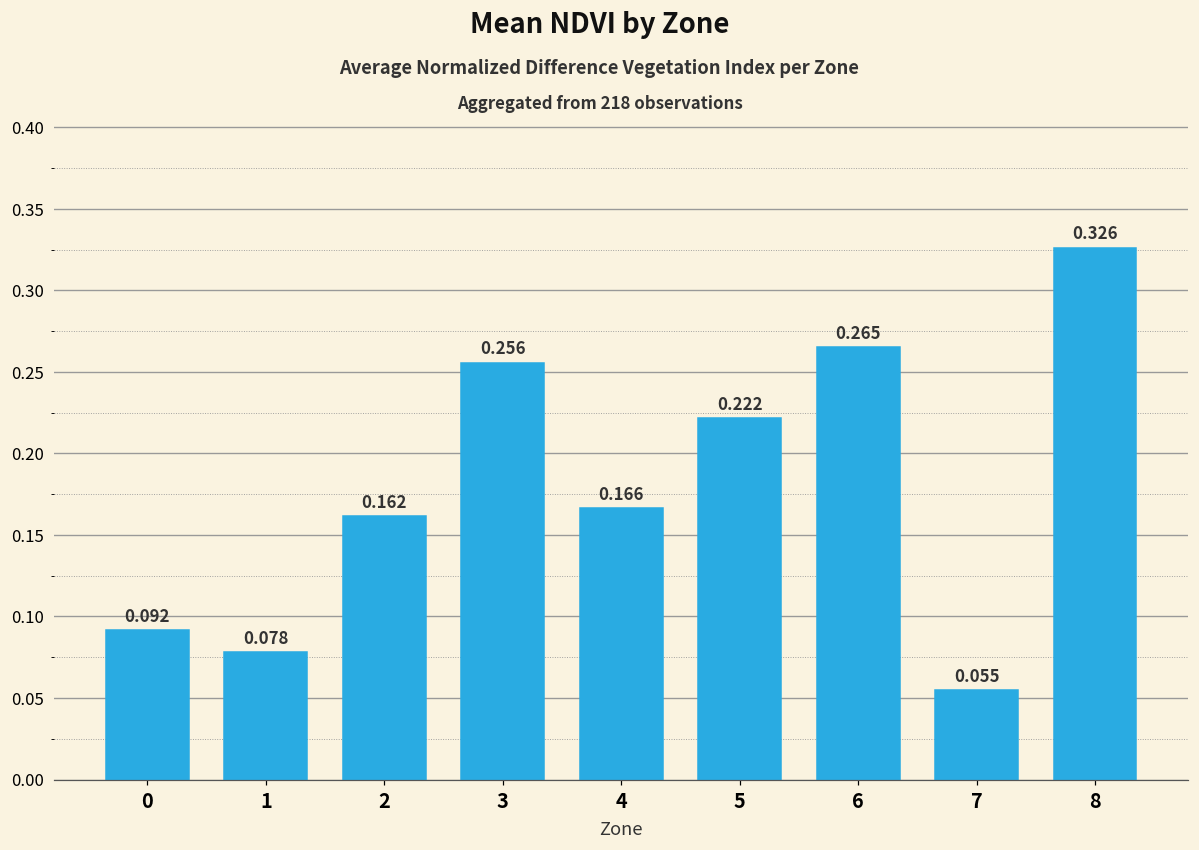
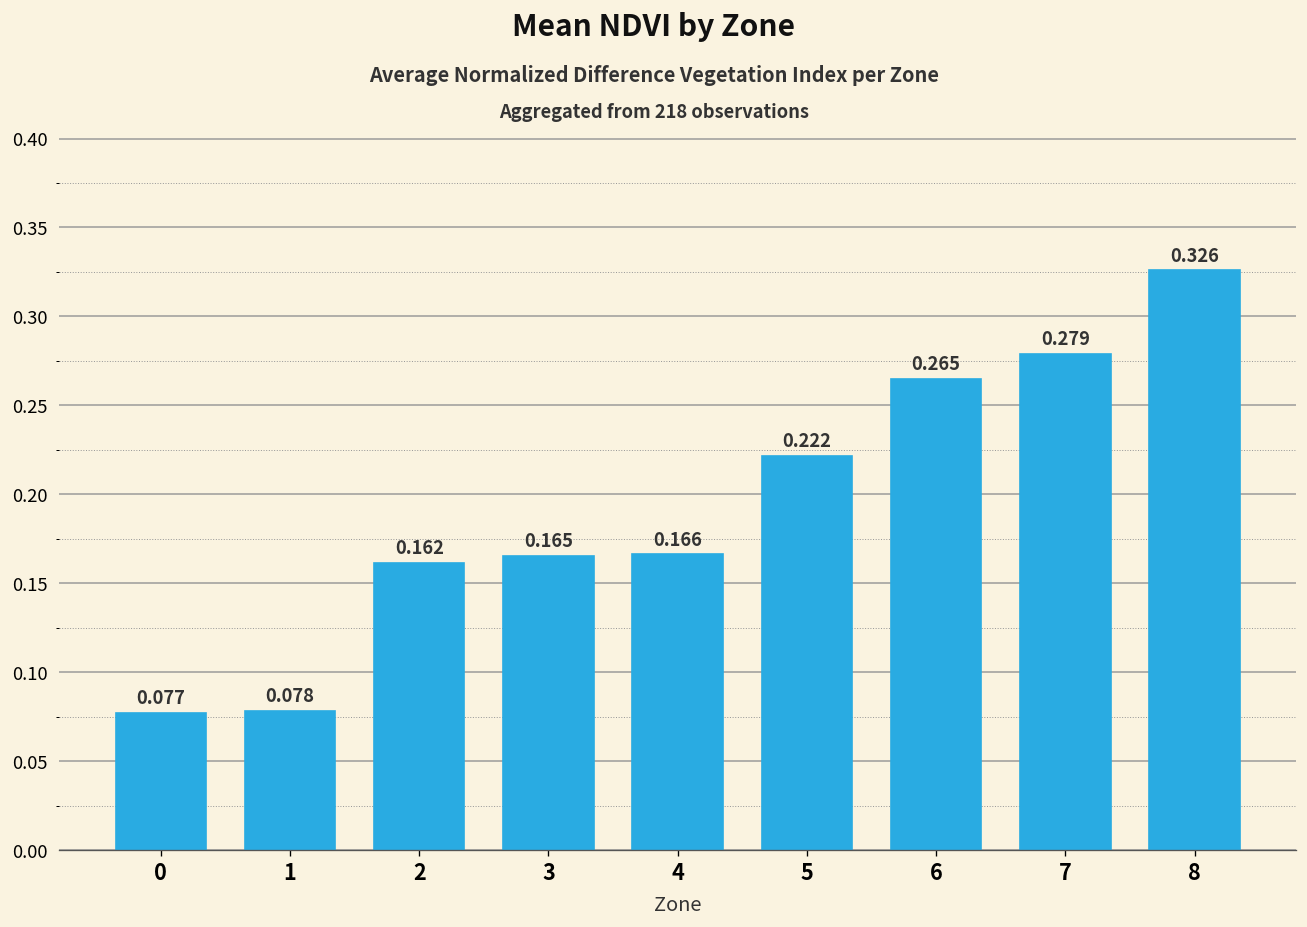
0: 0.092 -> 0.077
3: 0.256 -> 0.165
7: 0.055 -> 0.279
